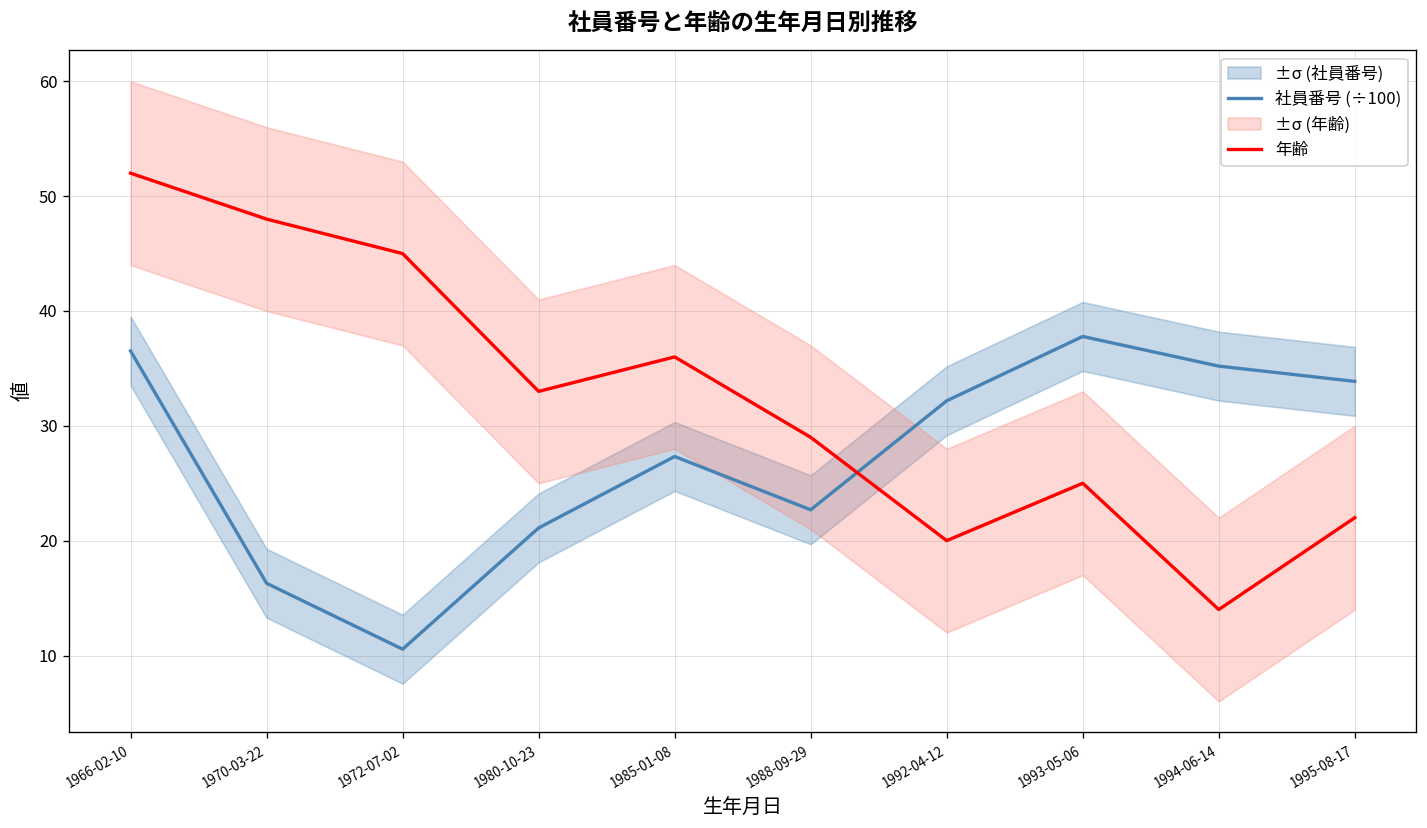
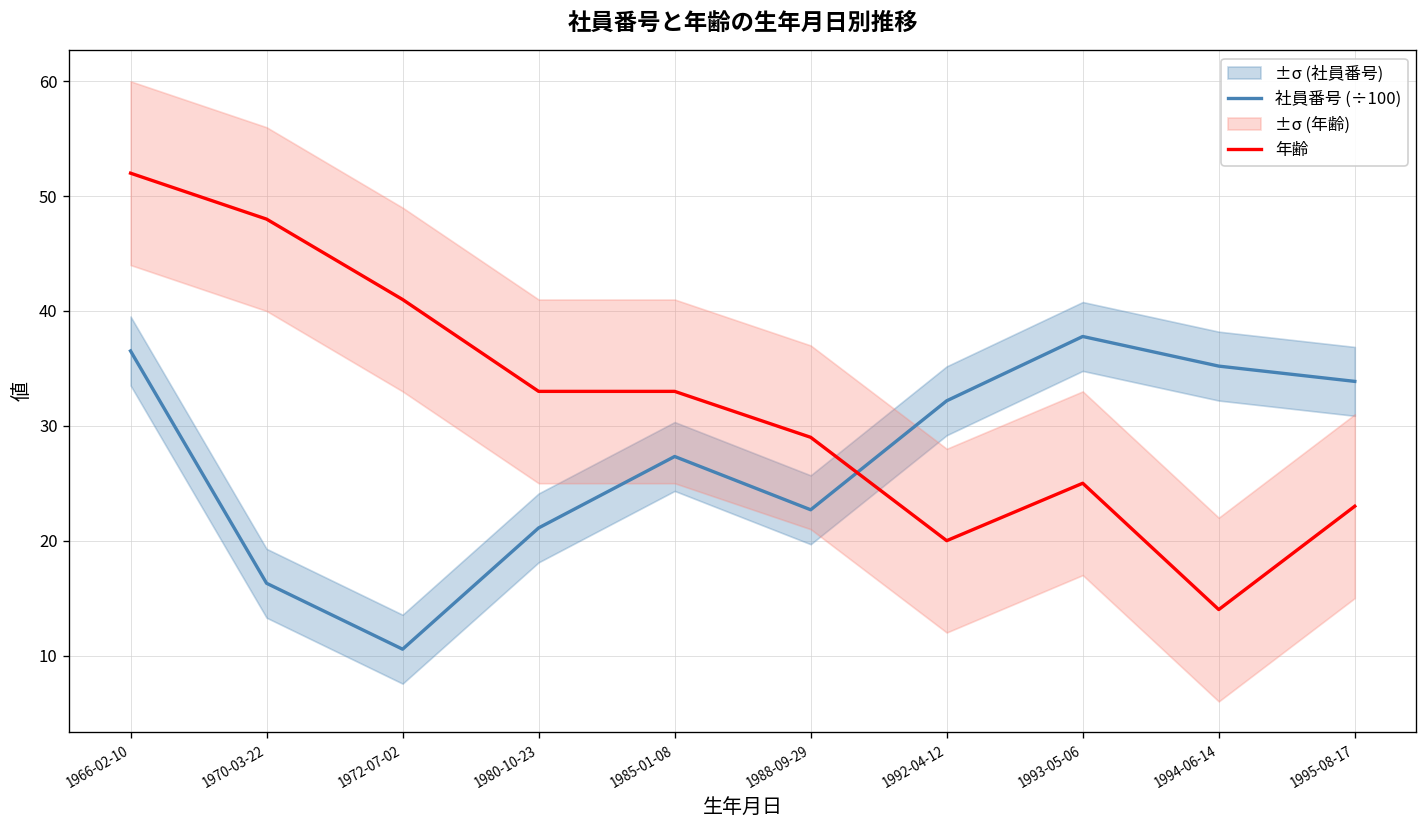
年齢, 1972-07-02: 45 -> 41
年齢, 1985-01-08: 36 -> 33
年齢, 1995-08-17: 22 -> 23
